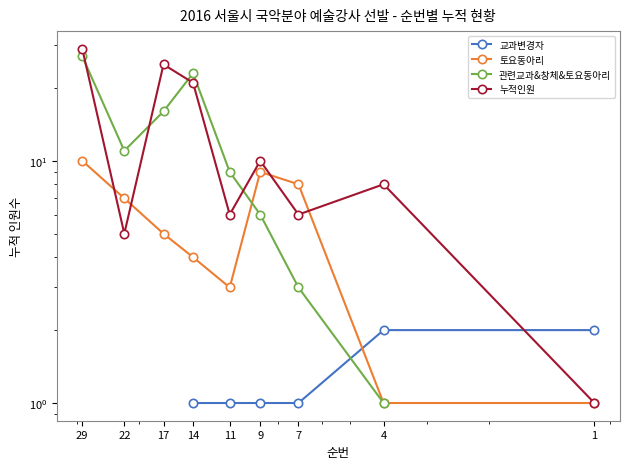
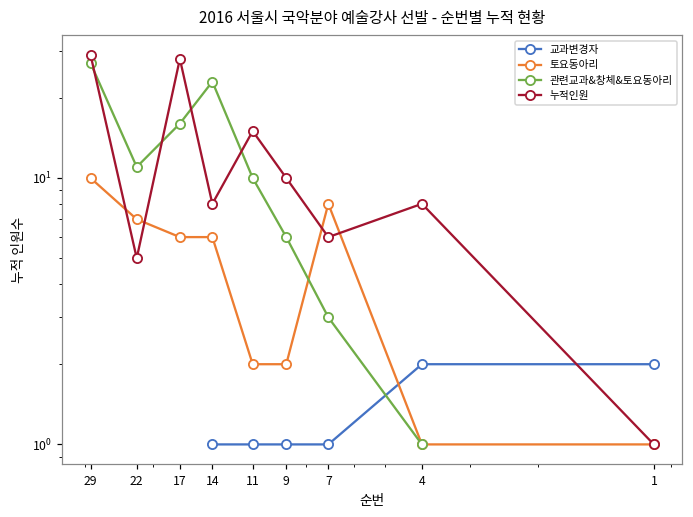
토요동아리, 17: 5 -> 6
누적인원, 17: 25 -> 28
토요동아리, 14: 4 -> 6
누적인원, 14: 21 -> 8
토요동아리, 11: 3 -> 2
관련교과&창체&토요동아리, 11: 9 -> 10
누적인원, 11: 6 -> 15
토요동아리, 9: 9 -> 2
